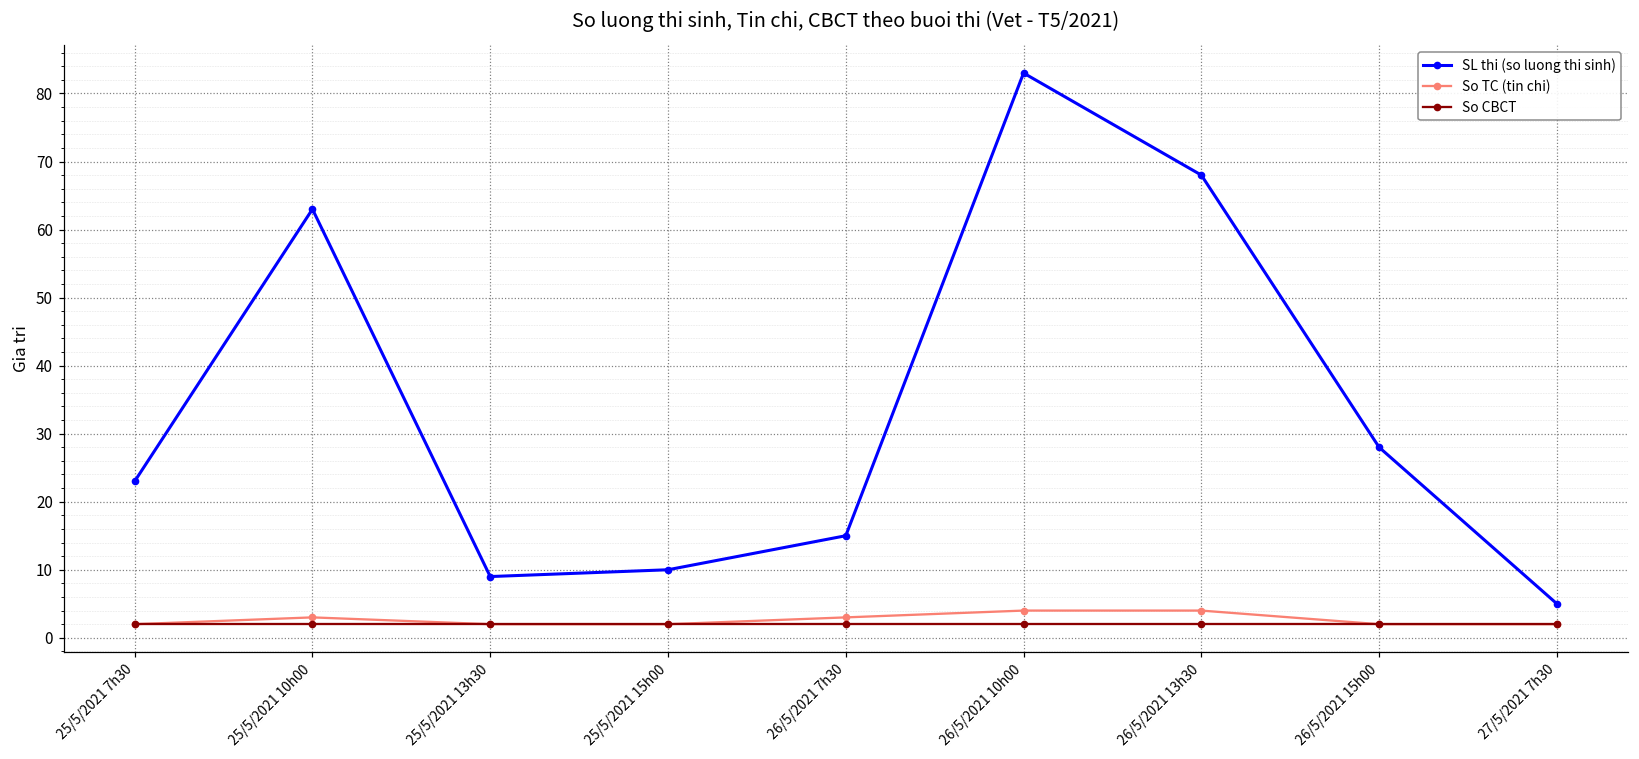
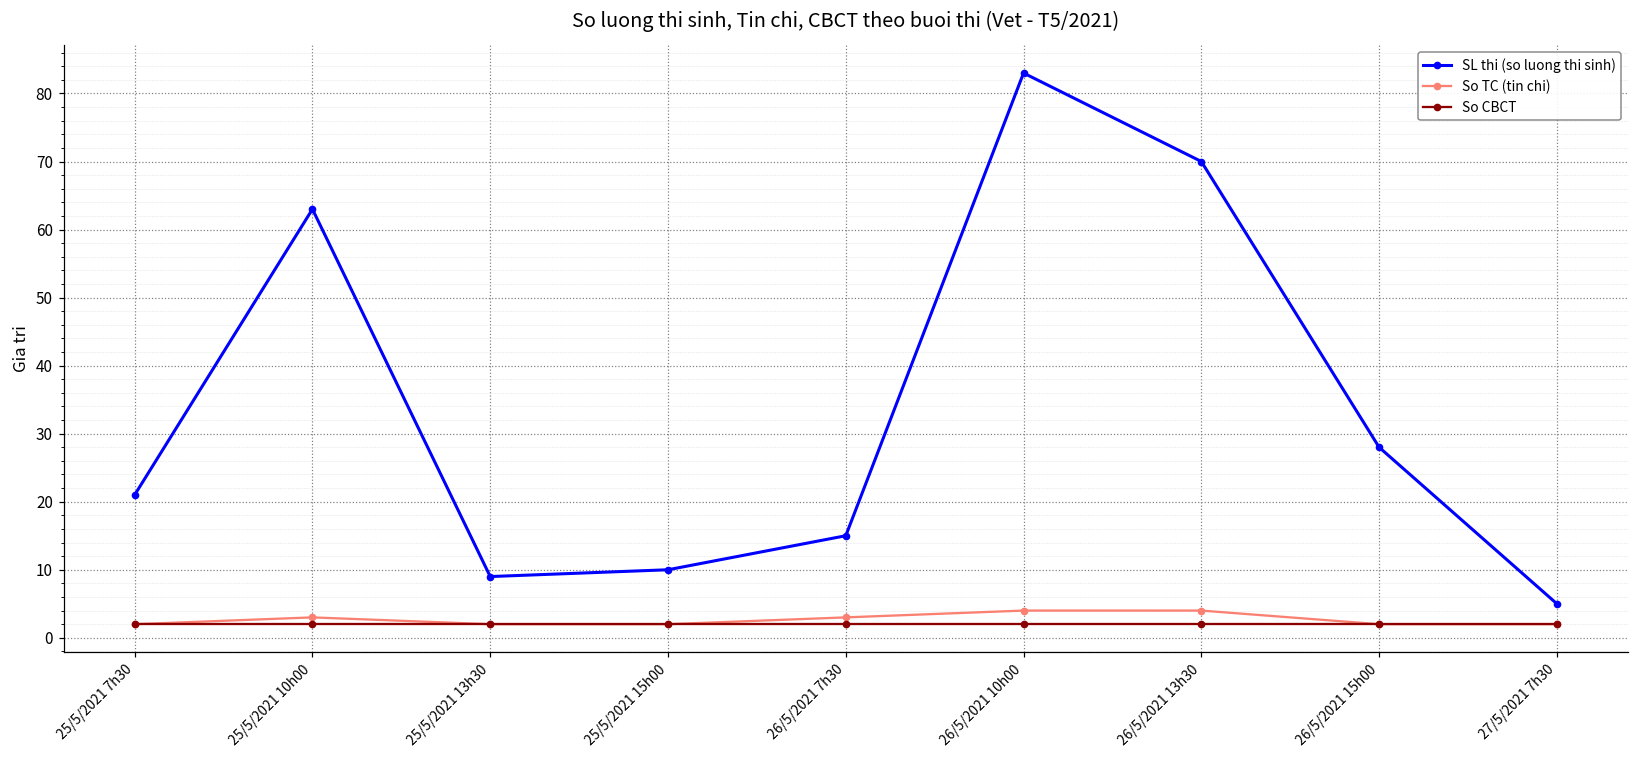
SL thi (so luong thi sinh), 25/5/2021 7h30: 23 -> 21
SL thi (so luong thi sinh), 26/5/2021 13h30: 68 -> 70
